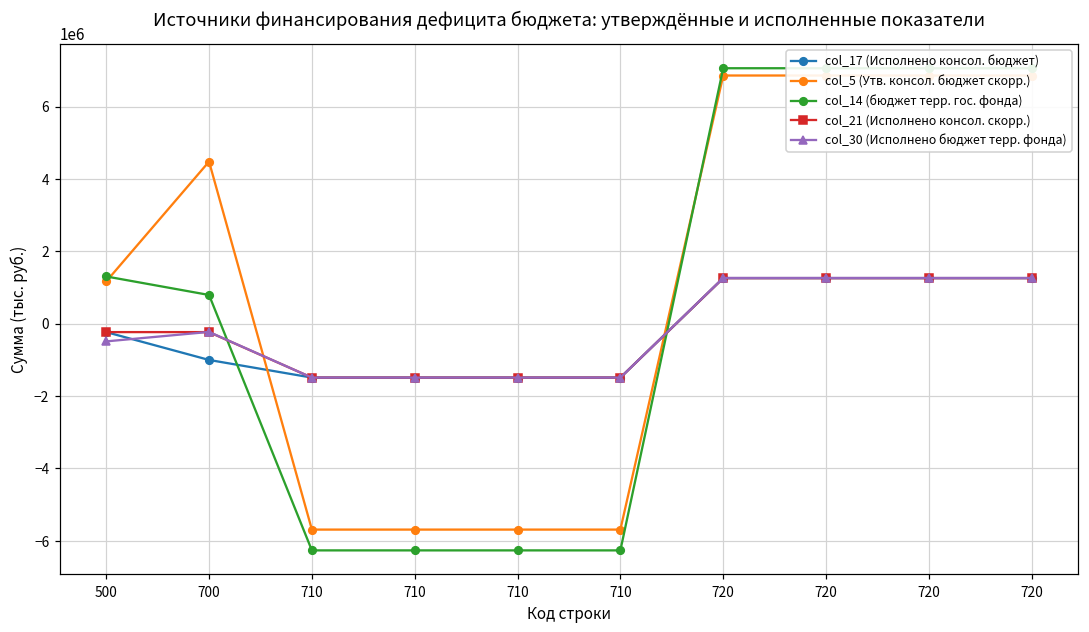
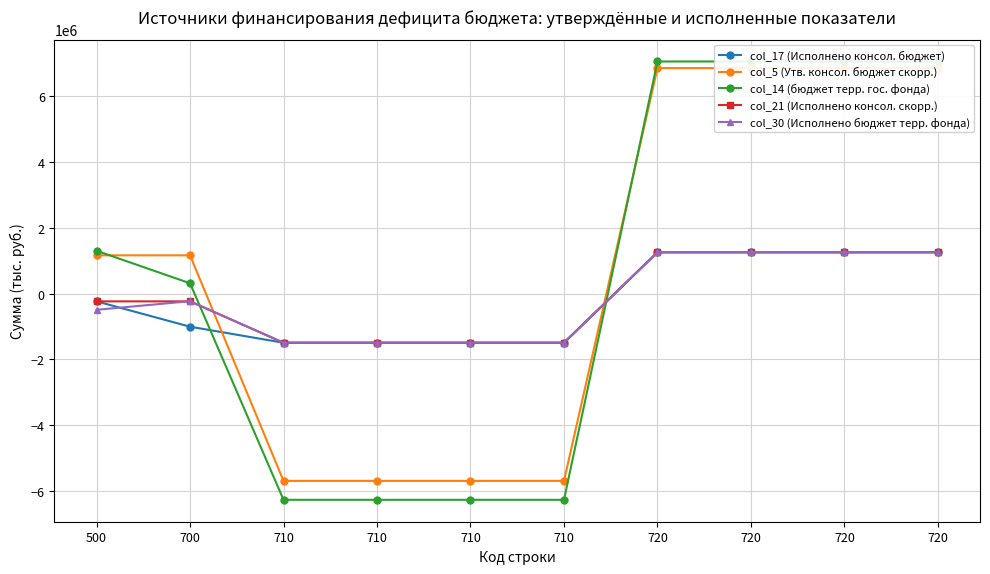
col_5 (Утв. консол. бюджет скорр.), 700: 4500000 -> 1200000
col_14 (бюджет терр. гос. фонда), 700: 800000 -> 300000
